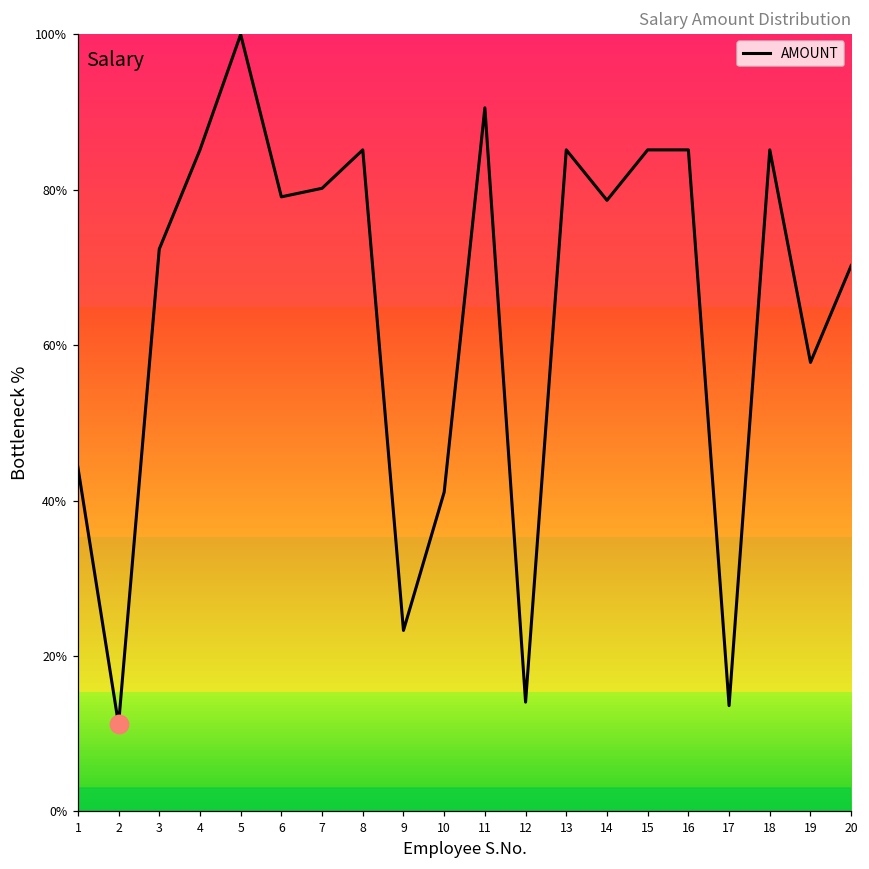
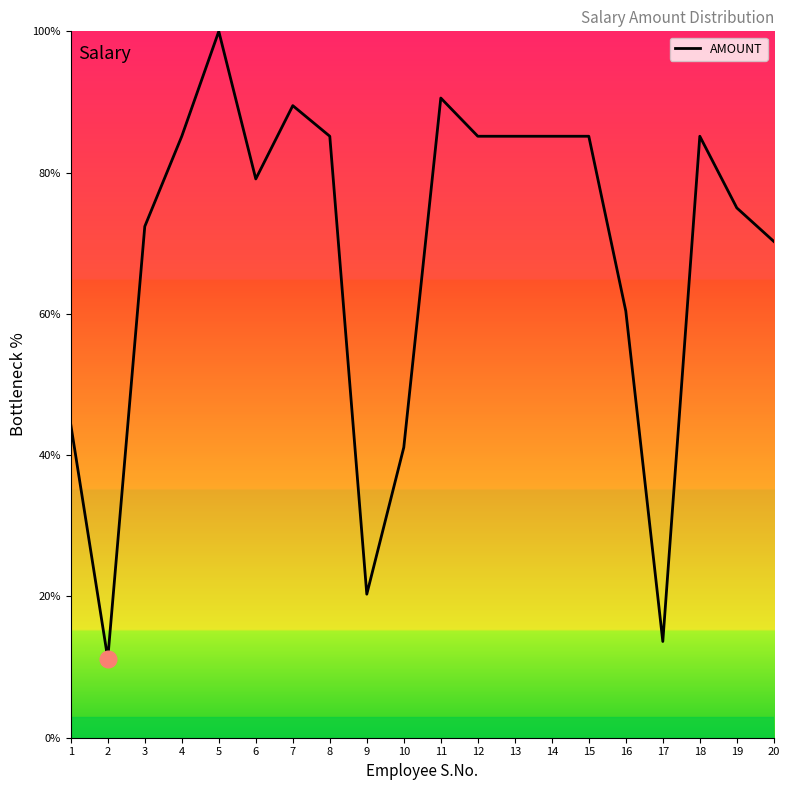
AMOUNT, 7: 80% -> 89%
AMOUNT, 9: 23% -> 20%
AMOUNT, 12: 14% -> 85%
AMOUNT, 14: 79% -> 85%
AMOUNT, 16: 85% -> 60%
AMOUNT, 19: 58% -> 75%
